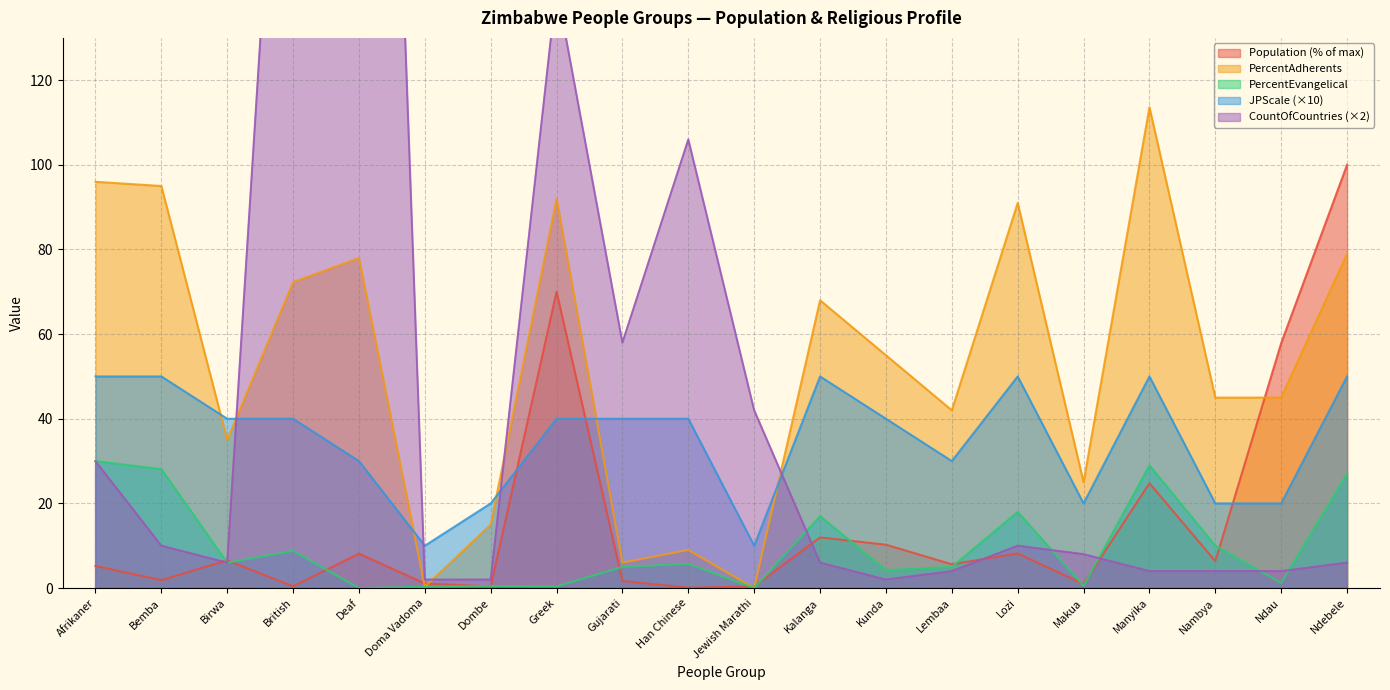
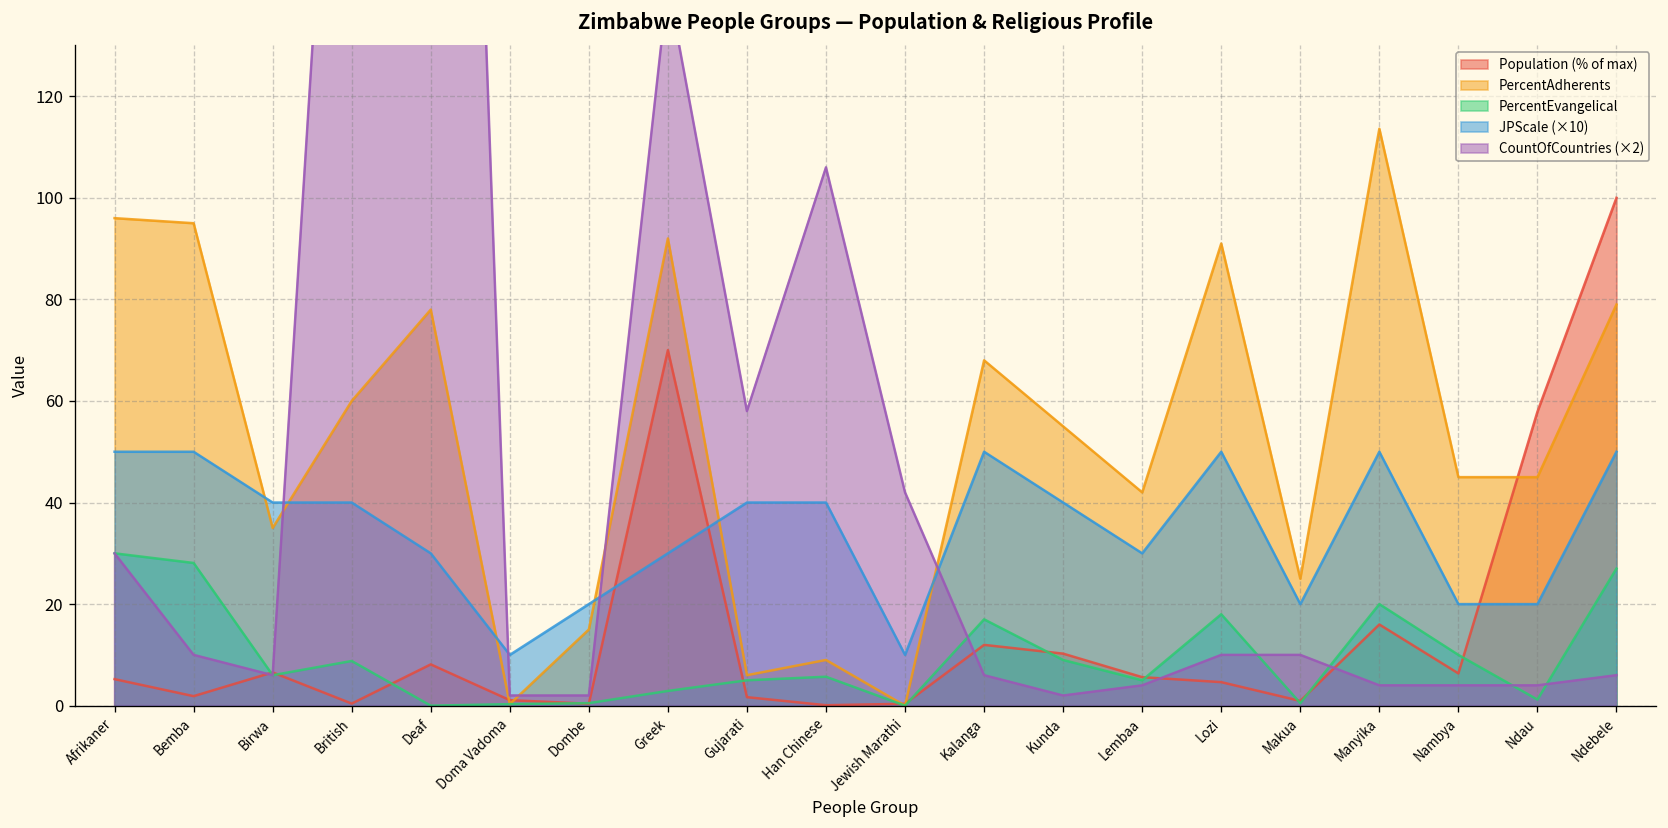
PercentAdherents, British: 72 -> 60
PercentEvangelical, Greek: 0 -> 3
JPScale (×10), Greek: 40 -> 30
PercentEvangelical, Kunda: 4 -> 9
Population (% of max), Lozi: 8 -> 5
CountOfCountries (×2), Makua: 8 -> 10
Population (% of max), Manyika: 25 -> 16
PercentEvangelical, Manyika: 29 -> 20
